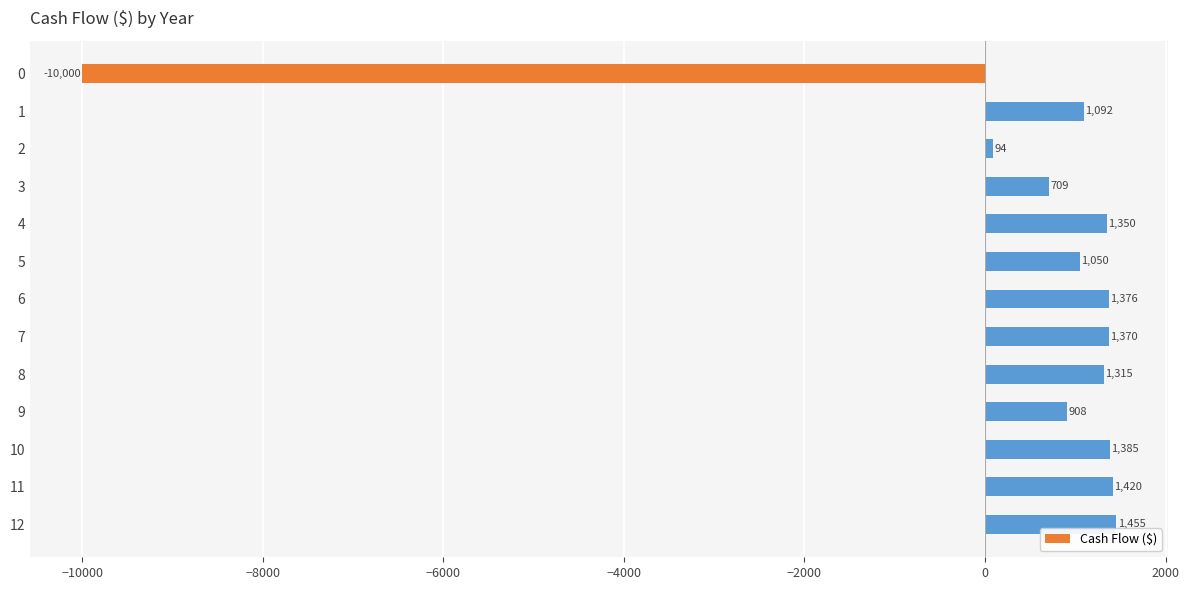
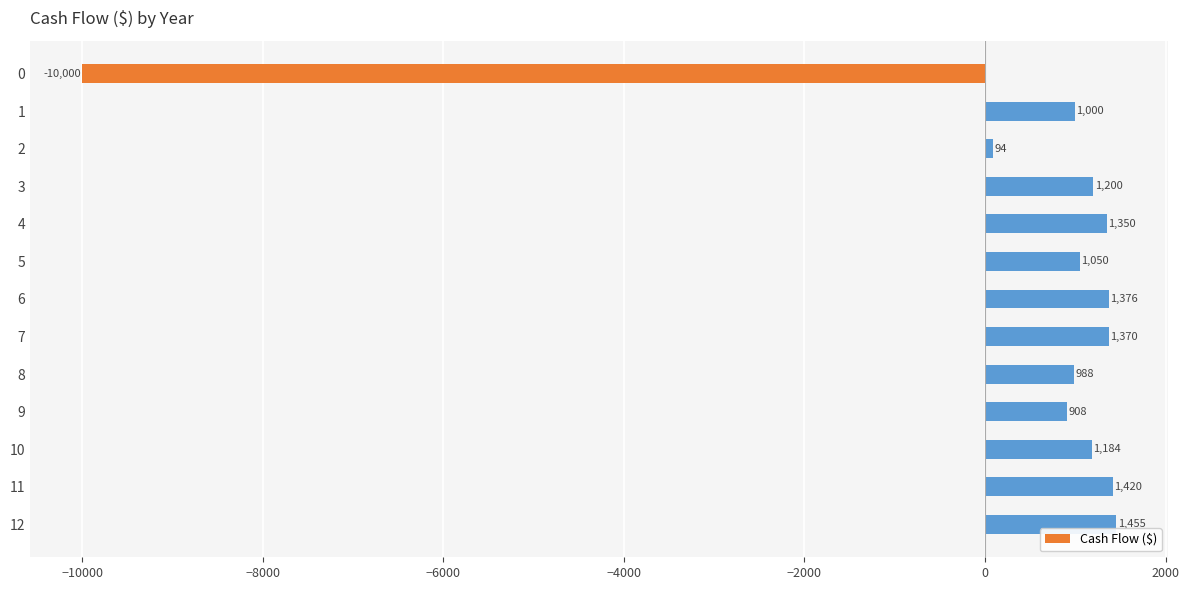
1: 1,092 -> 1,000
3: 709 -> 1,200
8: 1,315 -> 988
10: 1,385 -> 1,184
